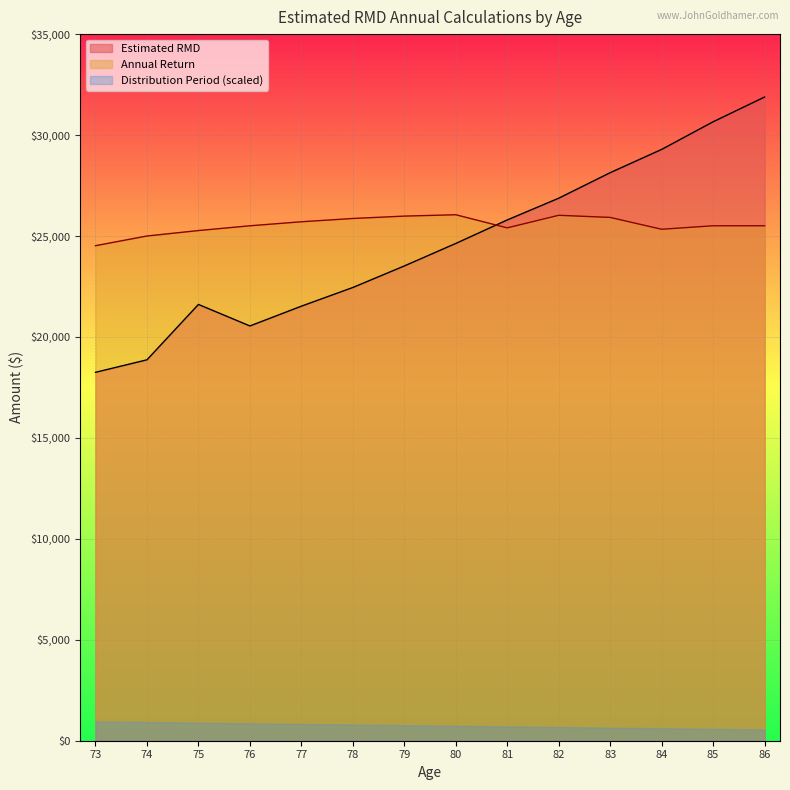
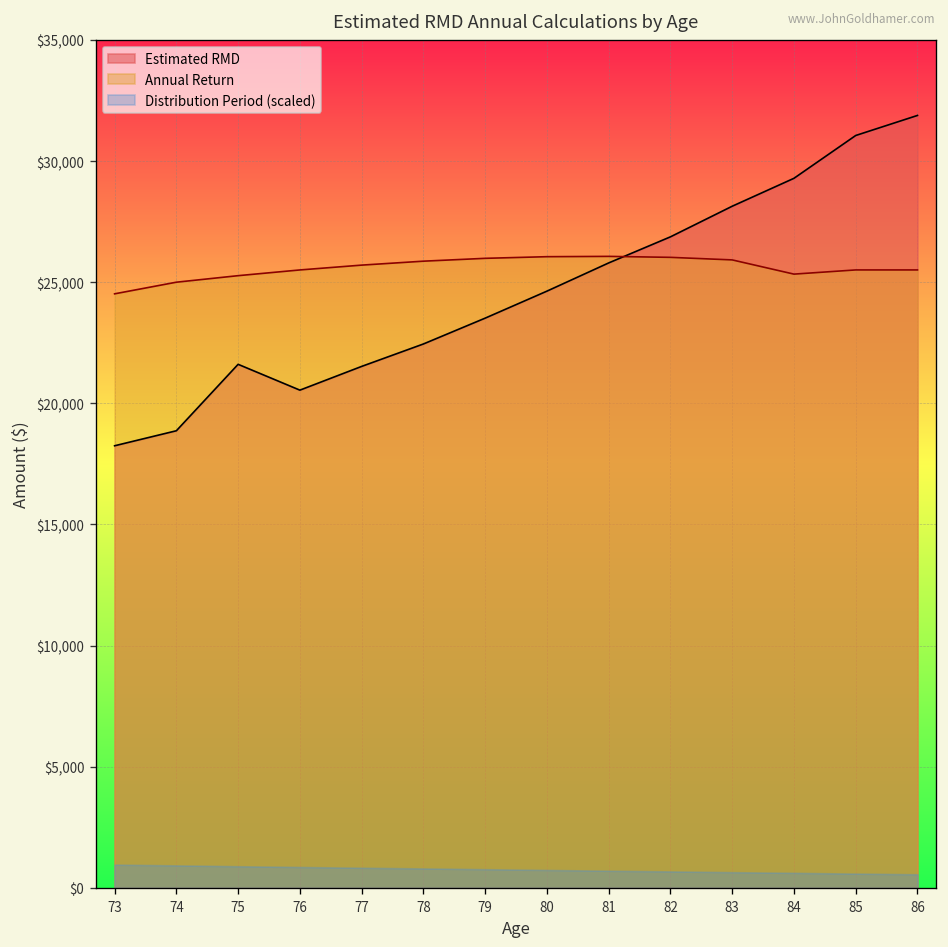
Annual Return, 81: $25,400 -> $26,100
Estimated RMD, 85: $30,700 -> $31,100
